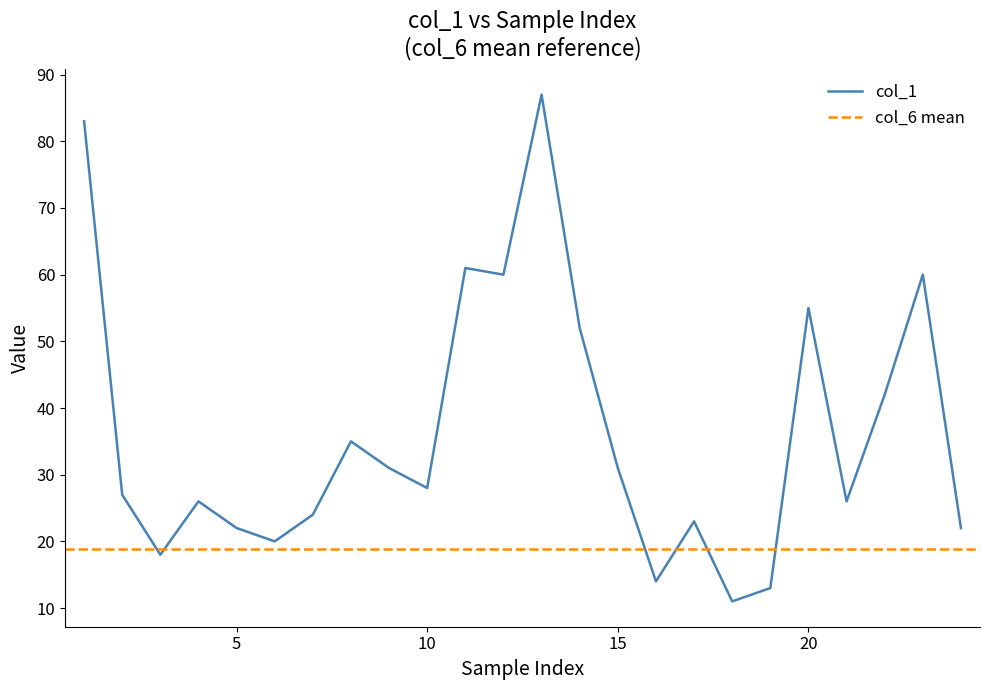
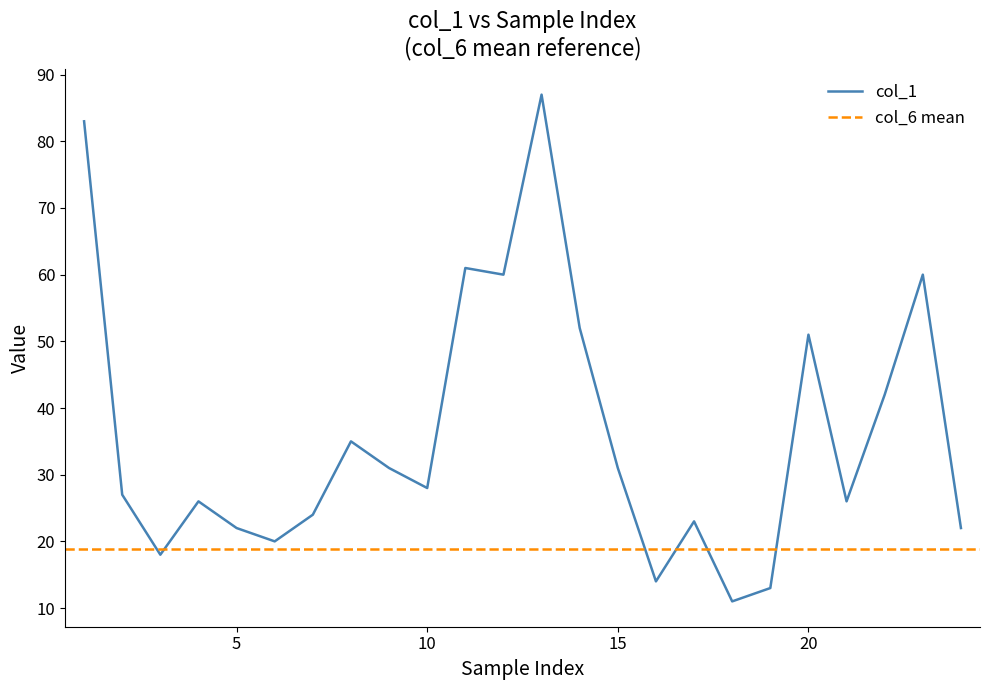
20: 55 -> 51
